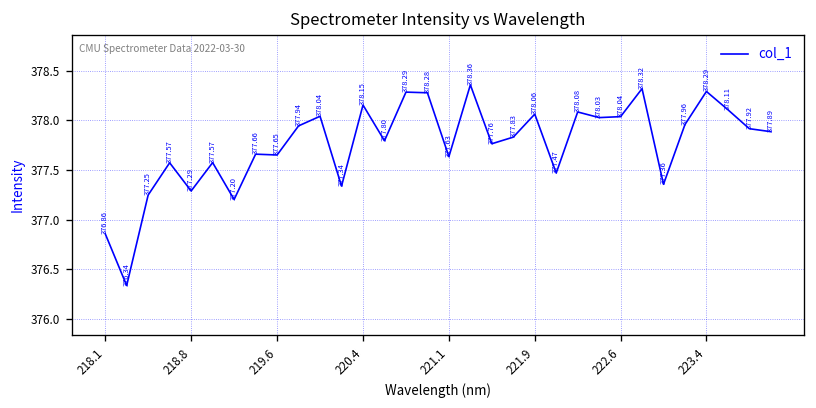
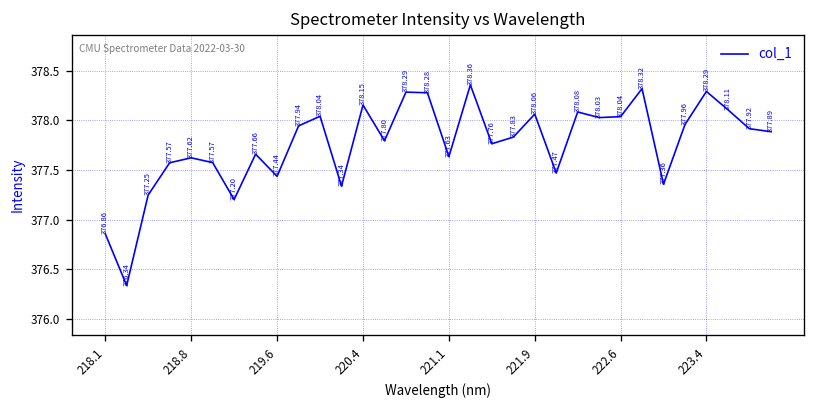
218.8: 377.29 -> 377.62
219.6: 377.65 -> 377.44
